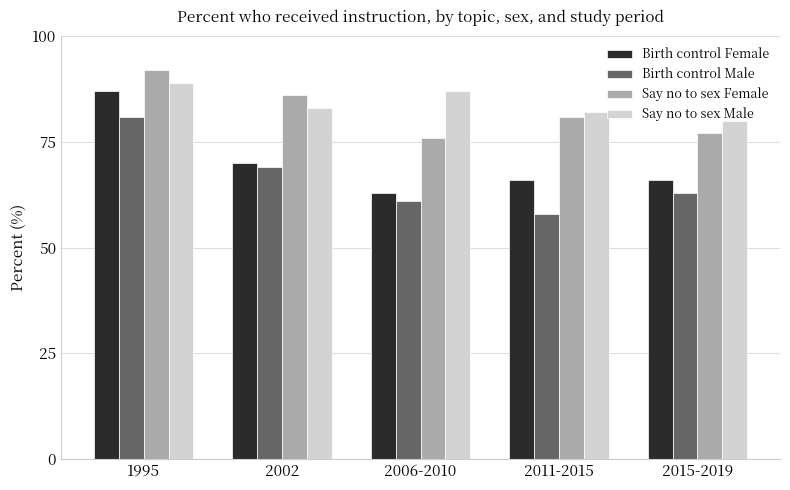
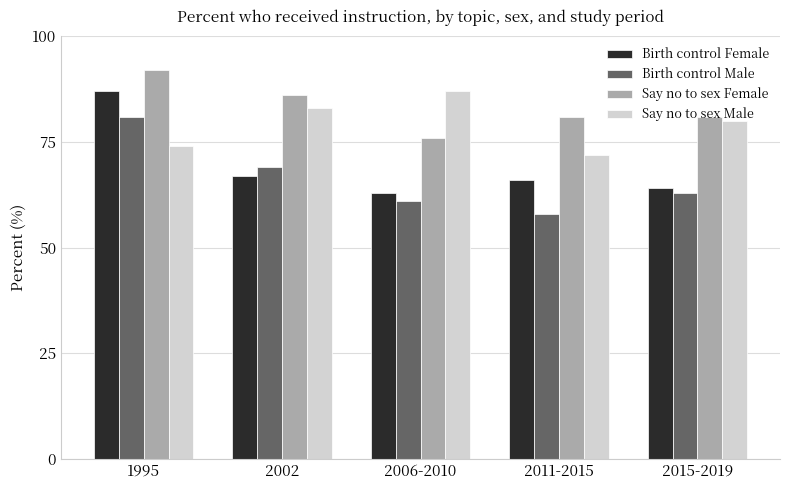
Say no to sex Male, 1995: 89 -> 74
Birth control Female, 2002: 70 -> 67
Say no to sex Male, 2011-2015: 82 -> 72
Birth control Female, 2015-2019: 66 -> 64
Say no to sex Female, 2015-2019: 77 -> 81
